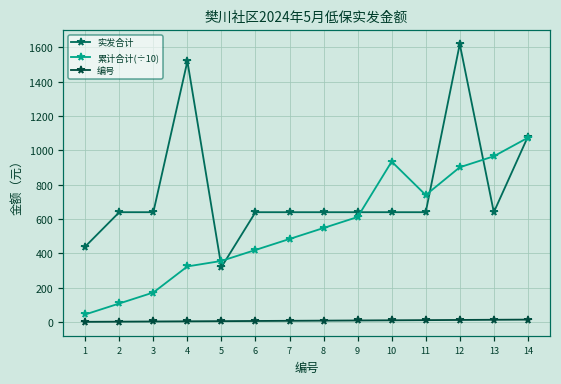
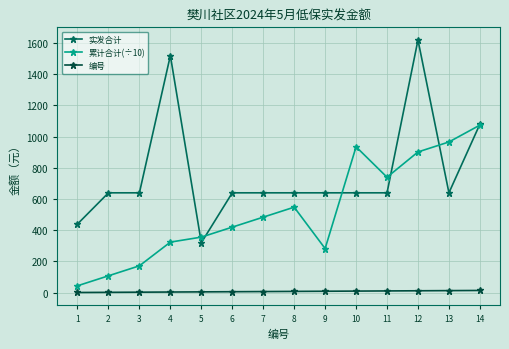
累计合计(÷10), 9: 610 -> 280
